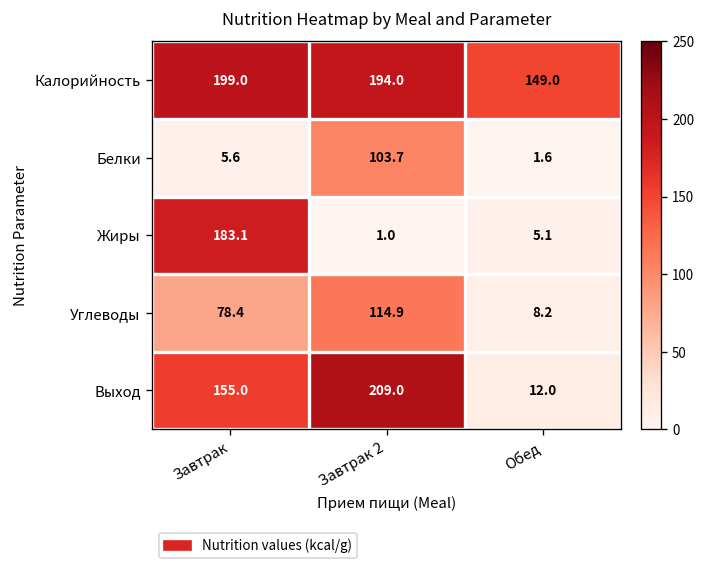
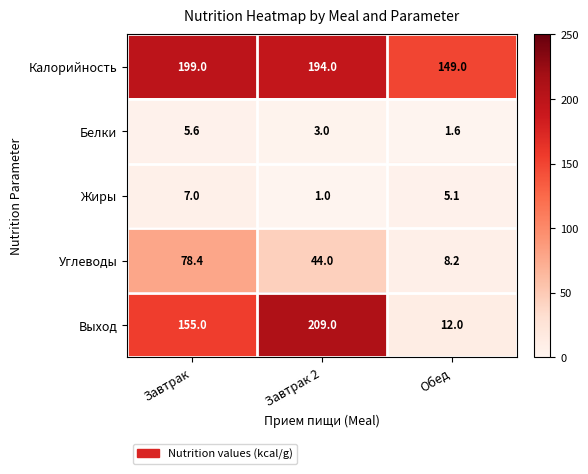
Белки, Завтрак 2: 103.7 -> 3.0
Жиры, Завтрак: 183.1 -> 7.0
Углеводы, Завтрак 2: 114.9 -> 44.0
